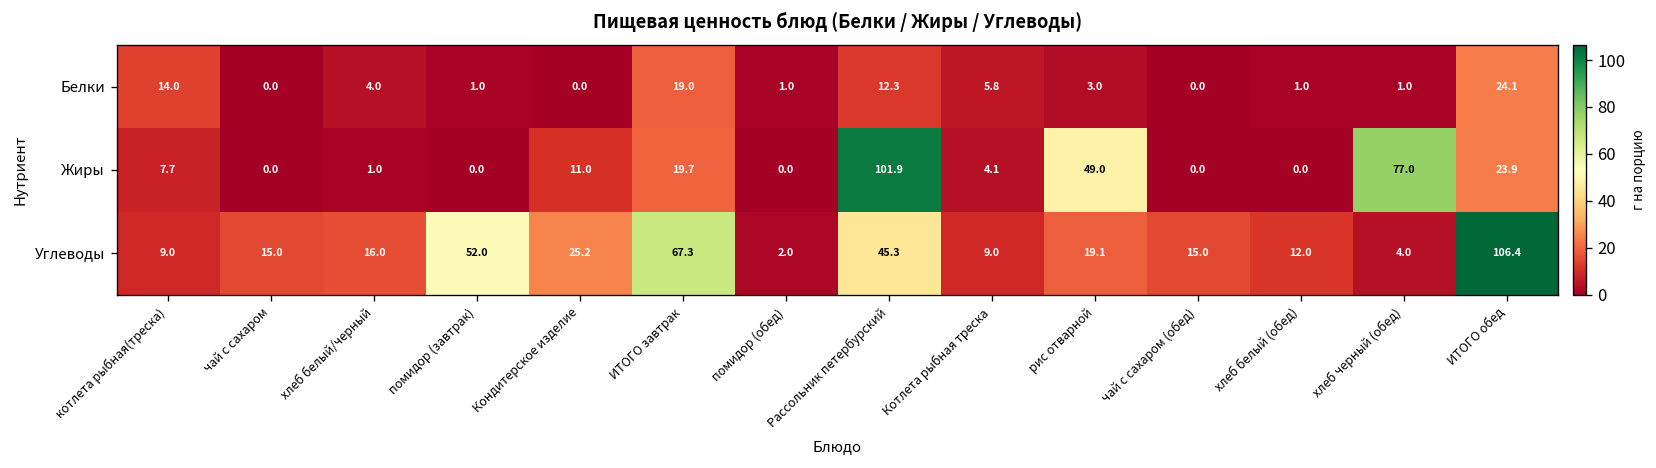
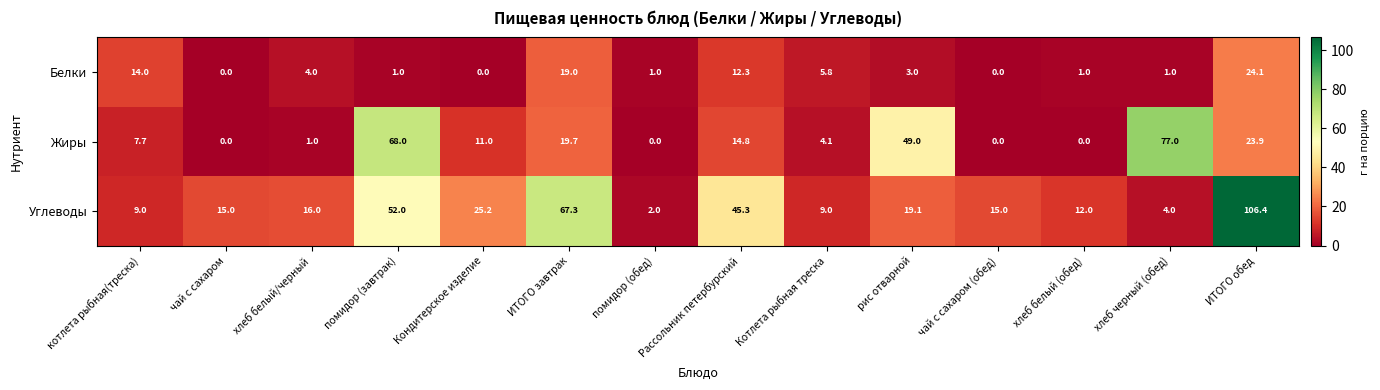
Жиры, помидор (завтрак): 0.0 -> 68.0
Жиры, Рассольник петербурский: 101.9 -> 14.8
